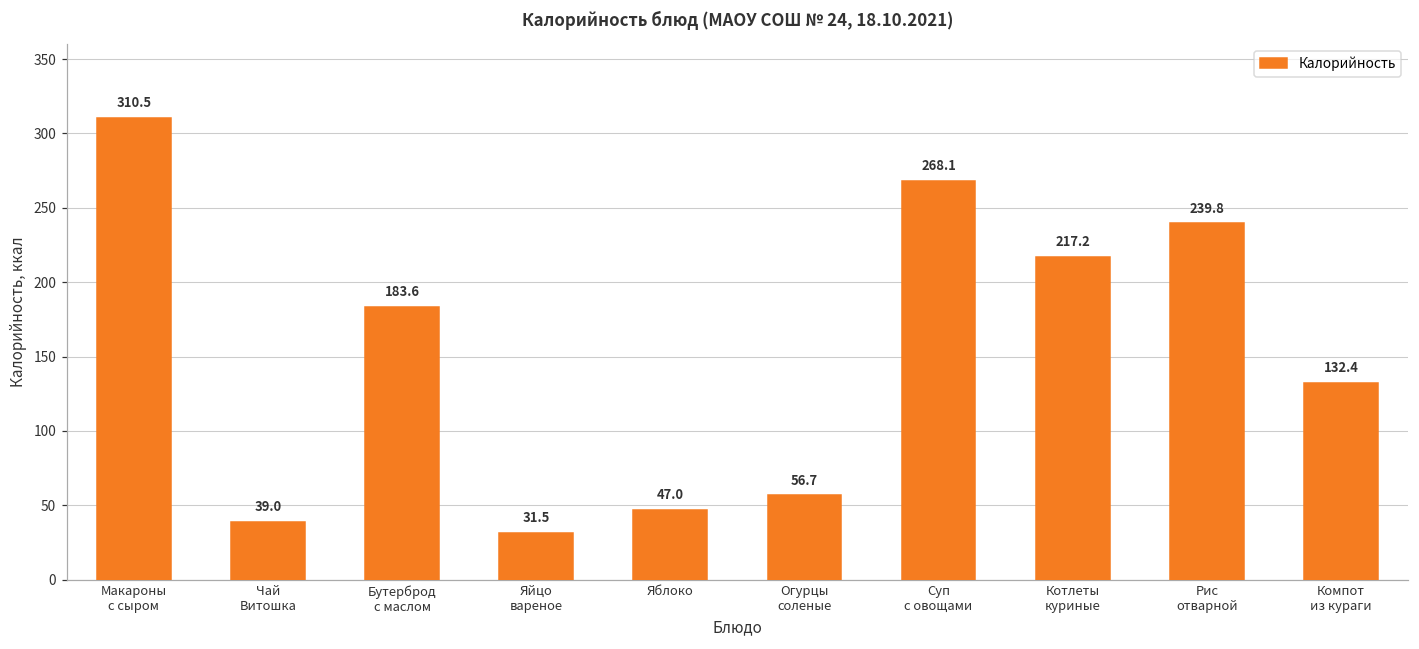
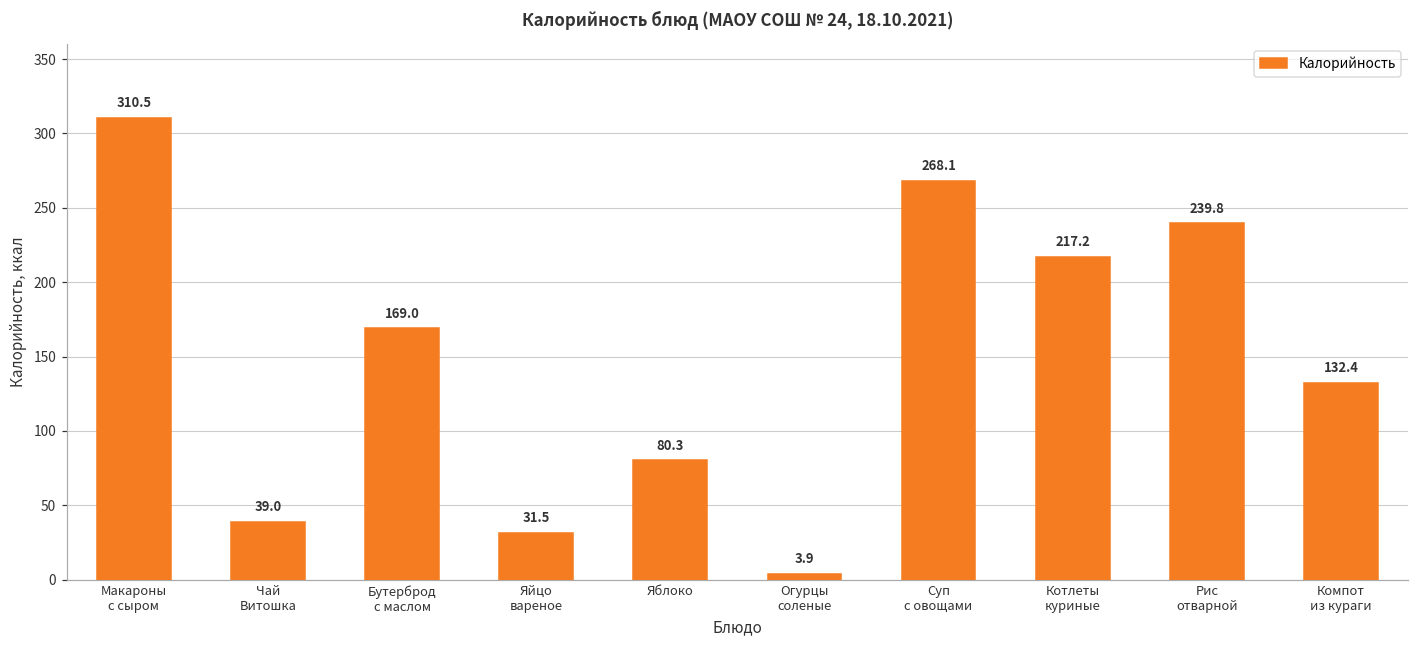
Бутерброд с маслом: 183.6 -> 169.0
Яблоко: 47.0 -> 80.3
Огурцы соленые: 56.7 -> 3.9
